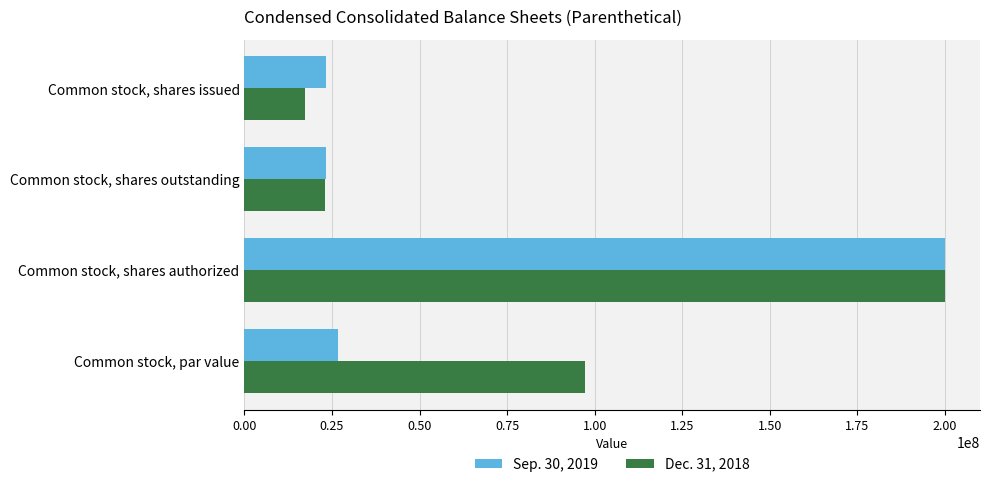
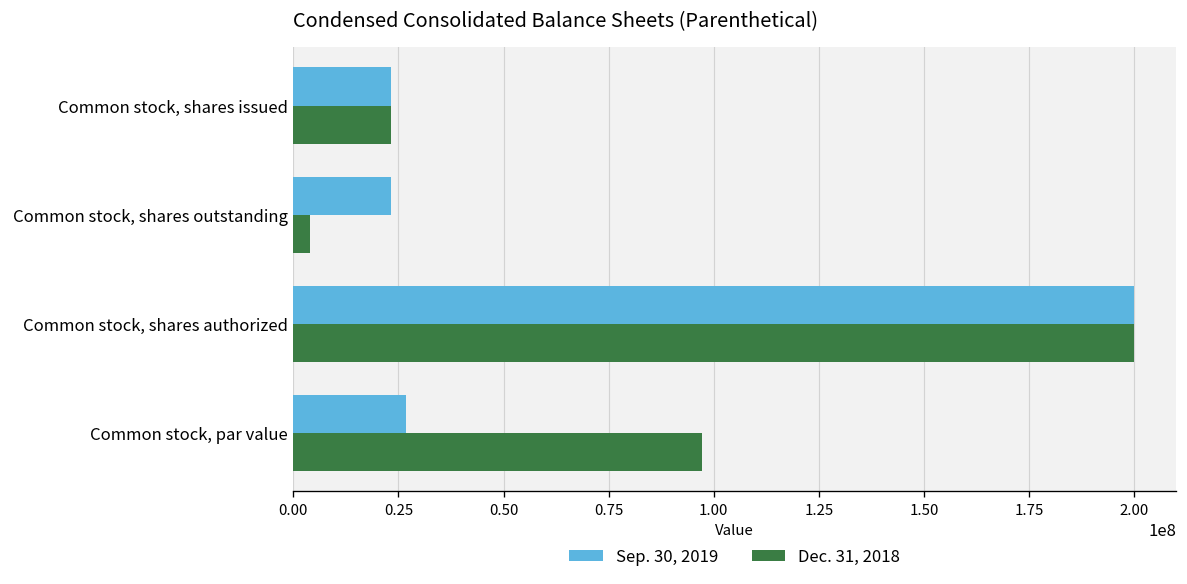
Dec. 31, 2018, Common stock, shares issued: 17000000 -> 23000000
Dec. 31, 2018, Common stock, shares outstanding: 23000000 -> 4000000
